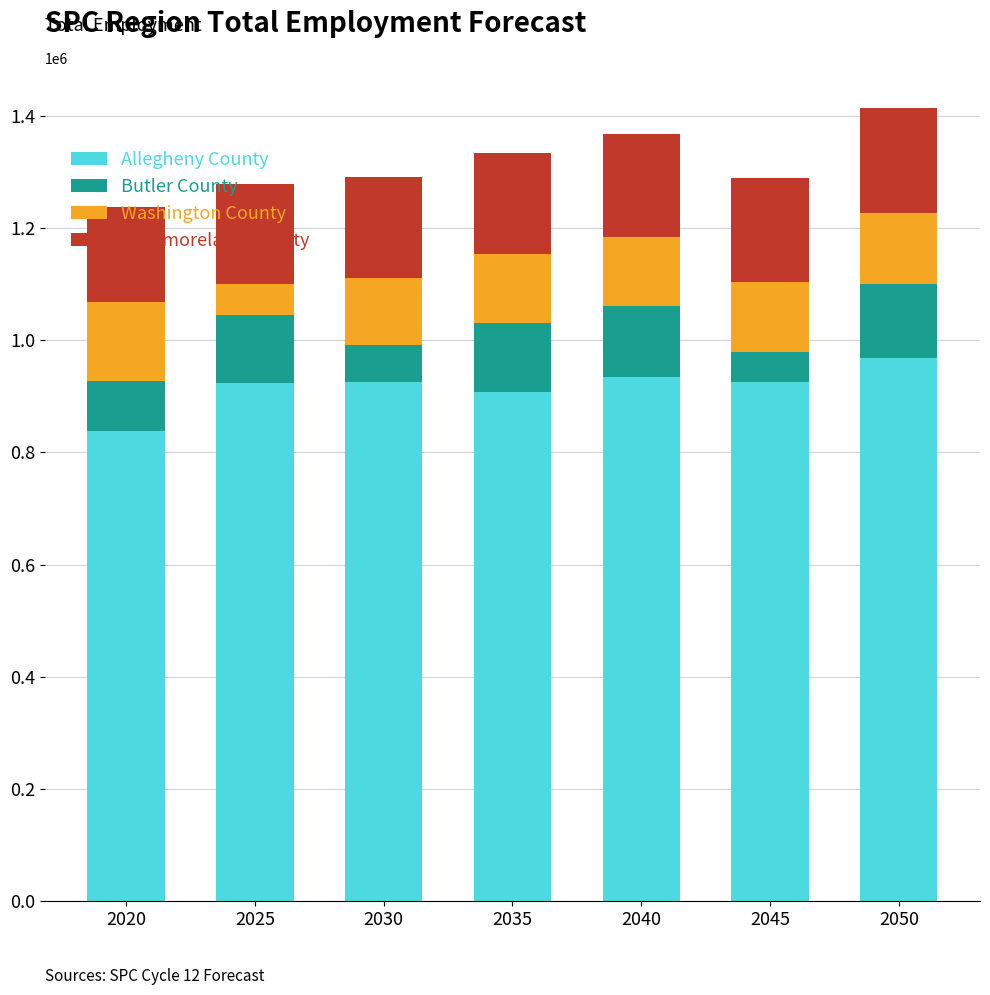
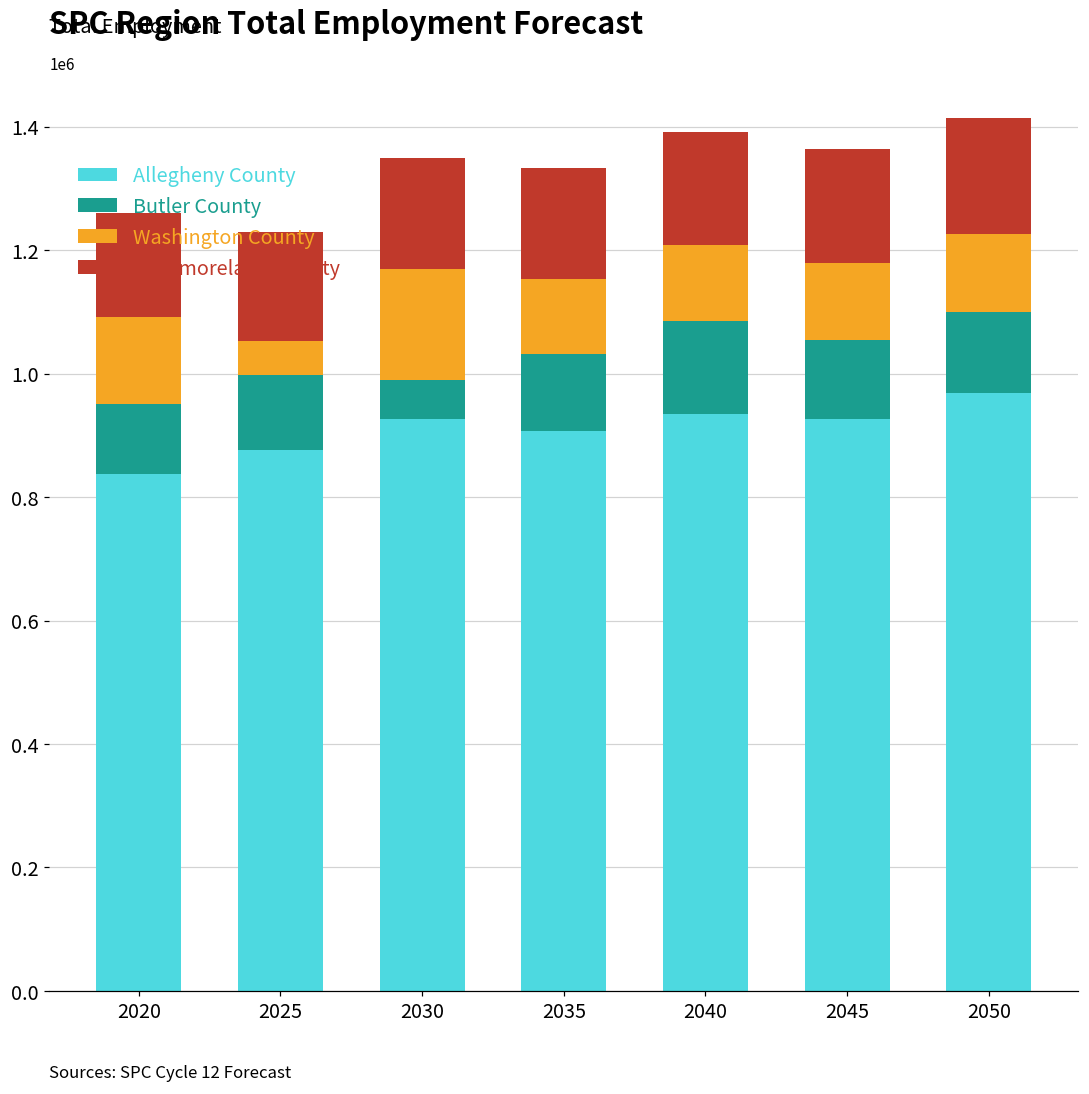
Butler County, 2020: 90000 -> 110000
Allegheny County, 2025: 920000 -> 880000
Washington County, 2030: 120000 -> 180000
Butler County, 2040: 130000 -> 150000
Butler County, 2045: 50000 -> 130000
